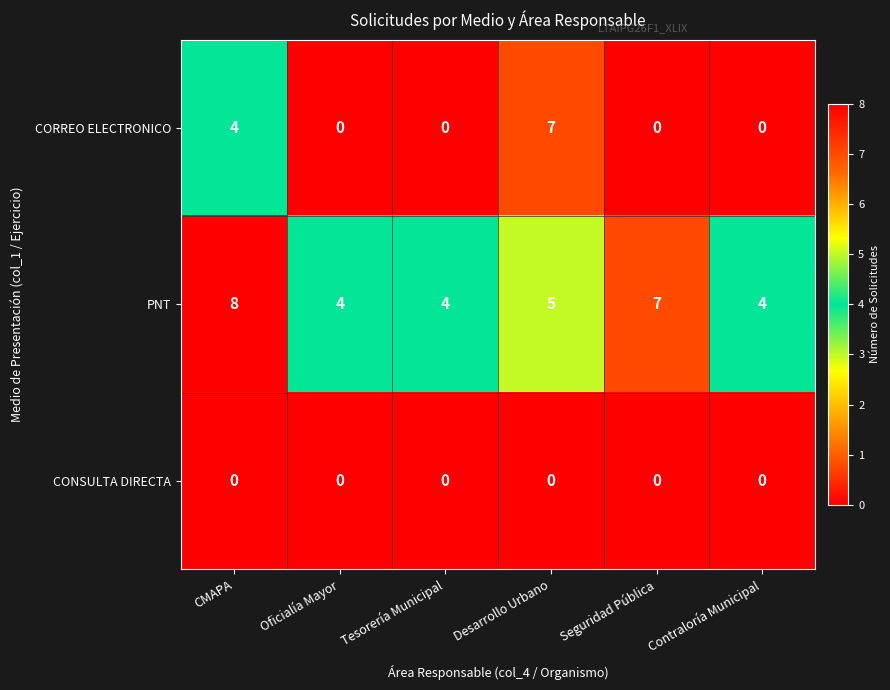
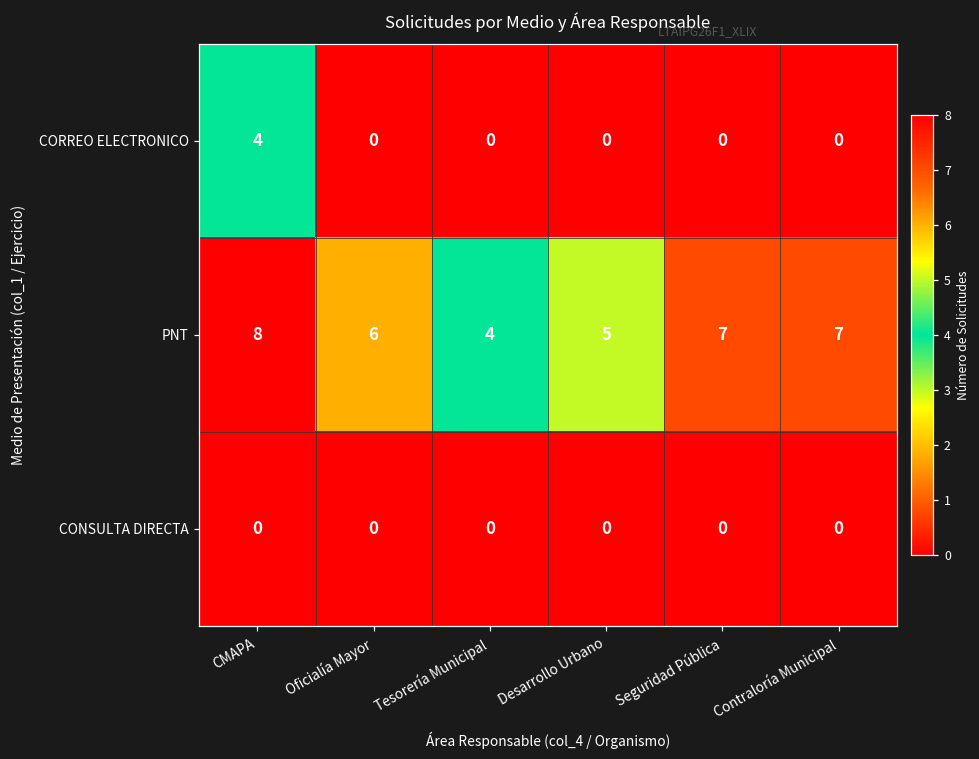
CORREO ELECTRONICO, Desarrollo Urbano: 7 -> 0
PNT, Oficialía Mayor: 4 -> 6
PNT, Contraloría Municipal: 4 -> 7
